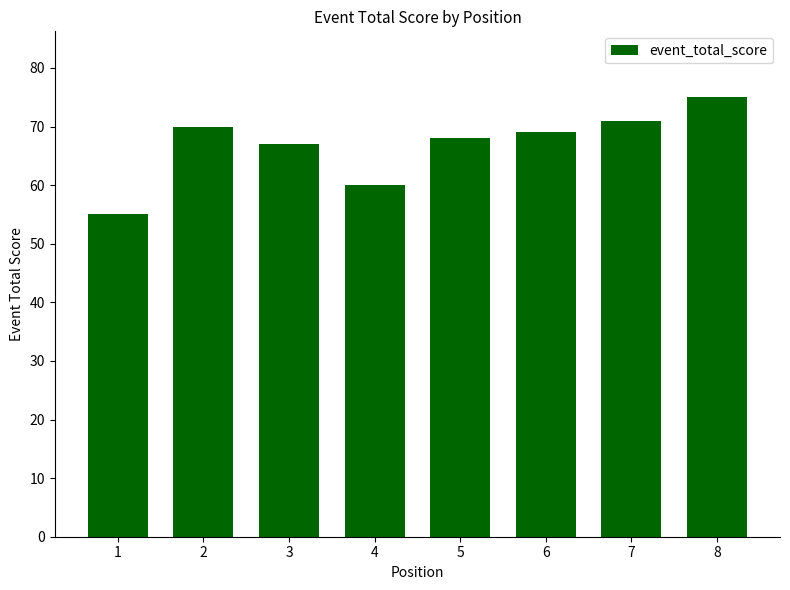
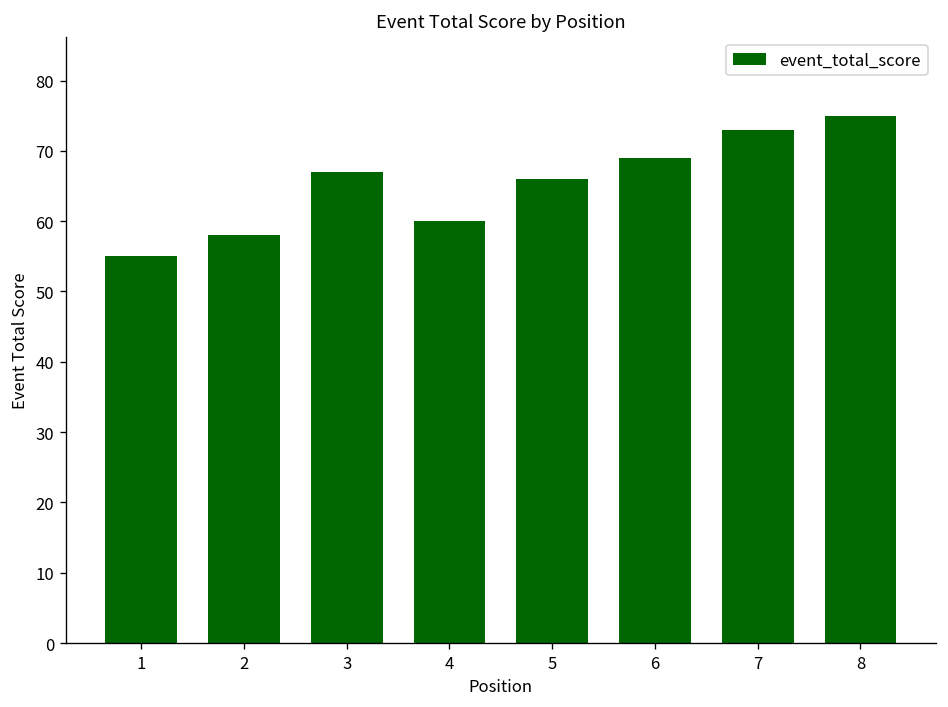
2: 70 -> 58
5: 68 -> 66
7: 71 -> 73
